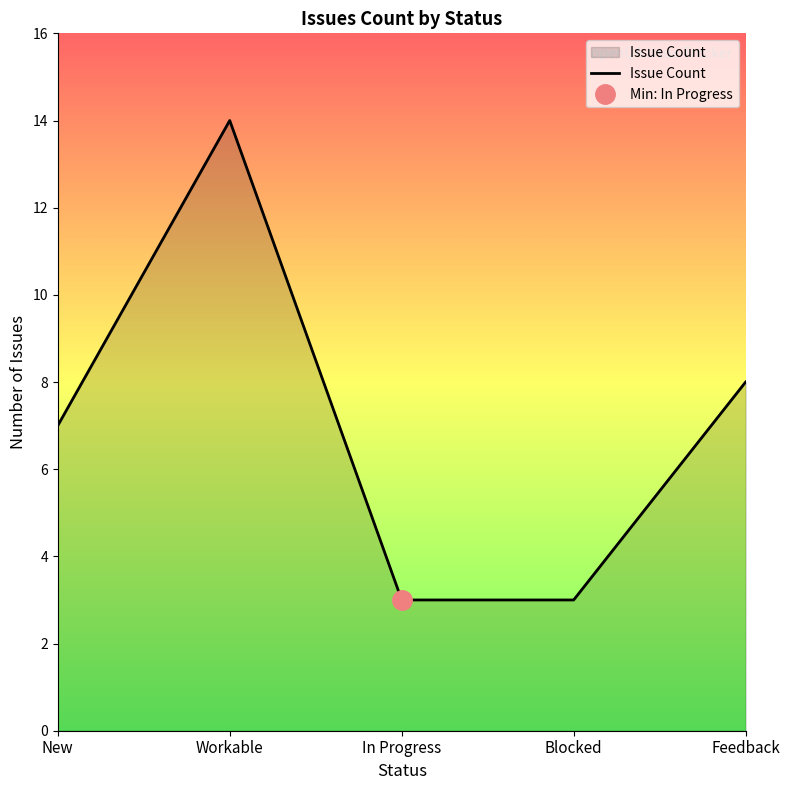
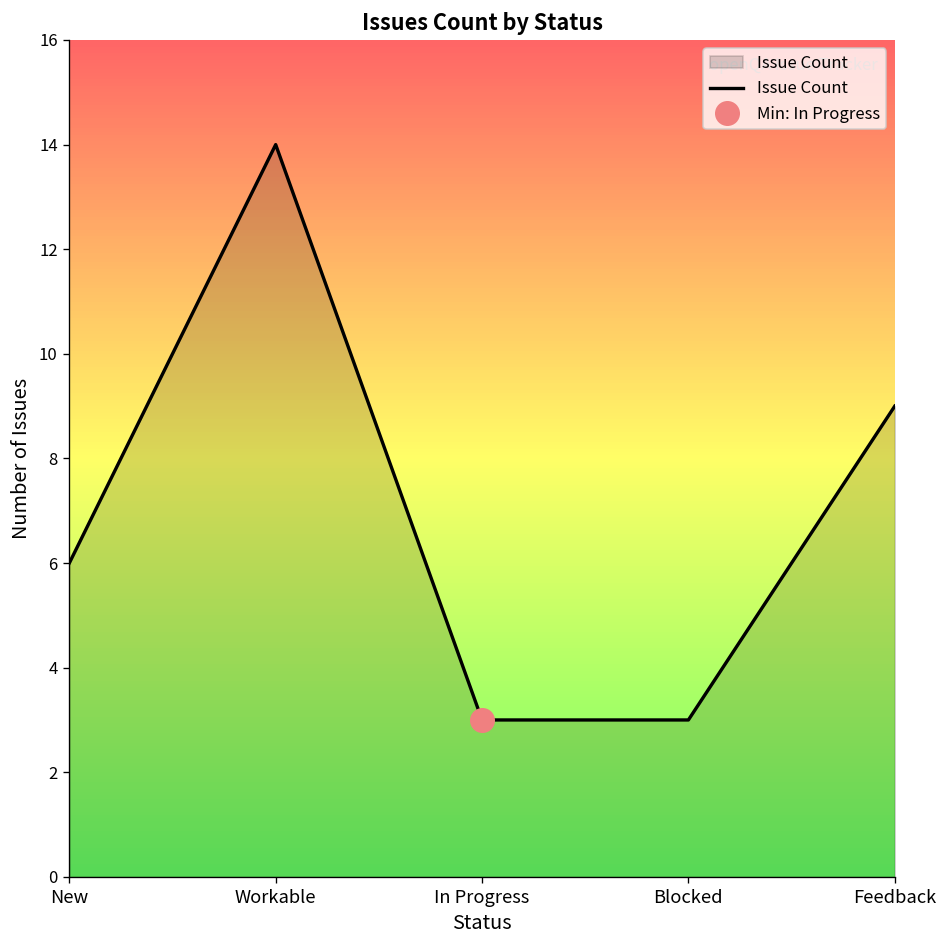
Issue Count, New: 7 -> 6
Issue Count, Feedback: 8 -> 9
